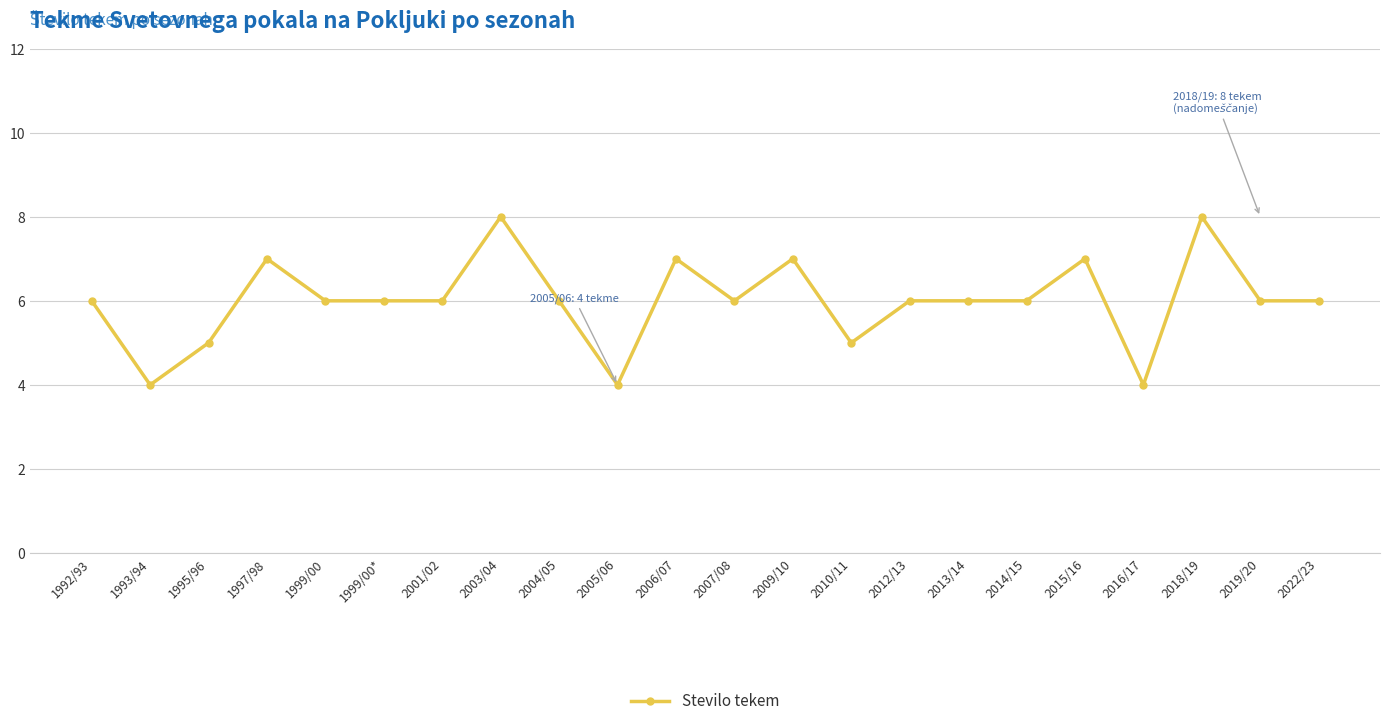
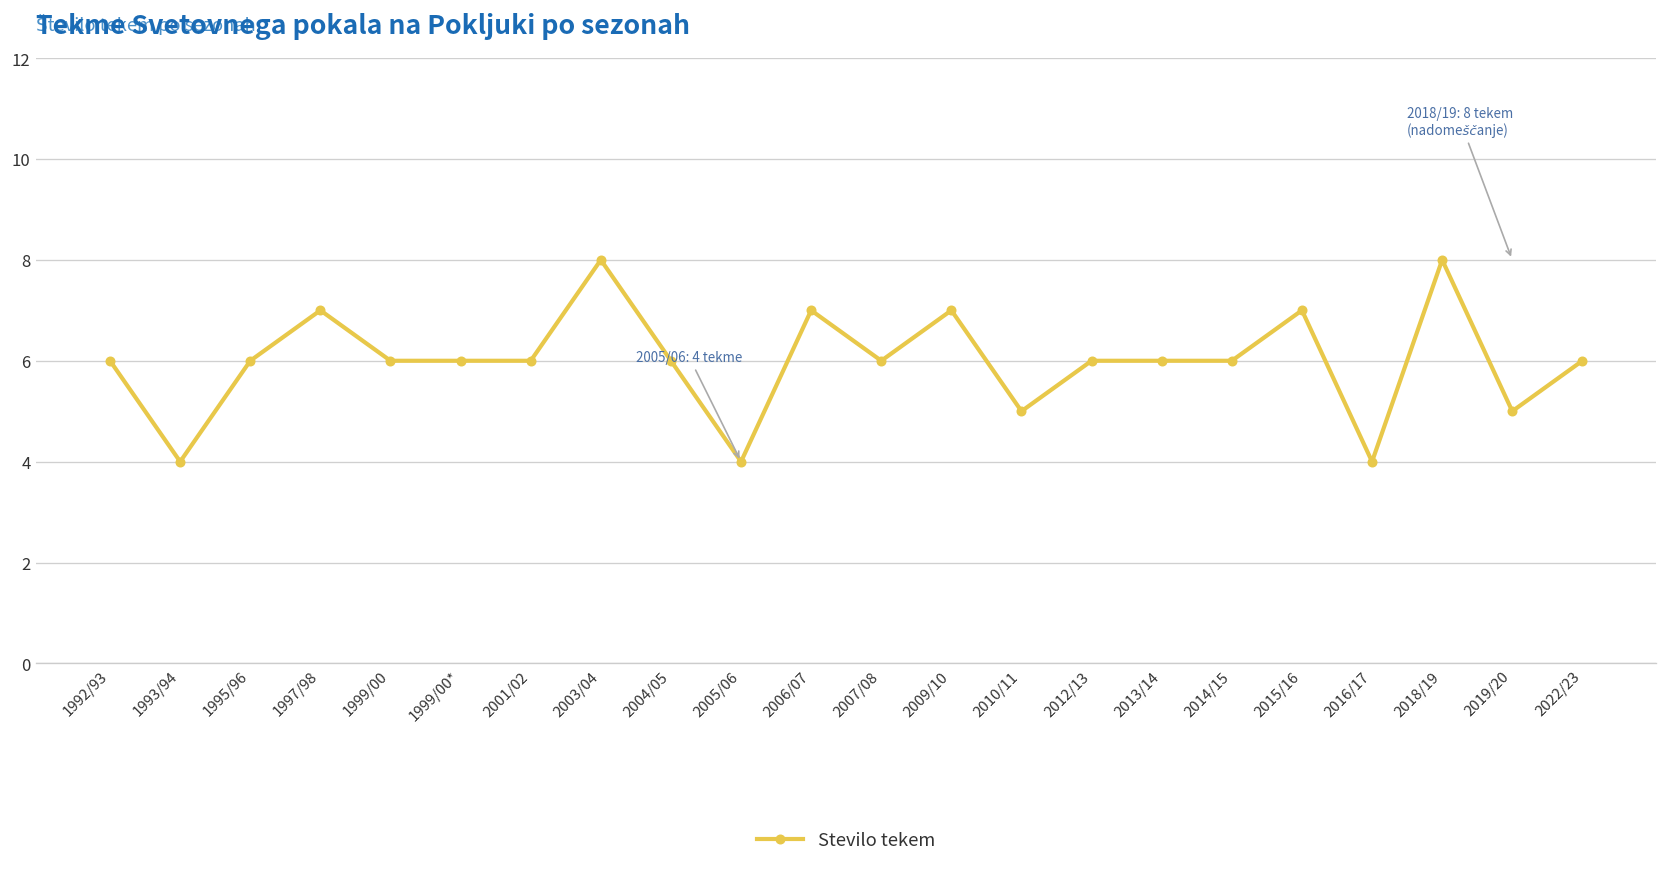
1995/96: 5 -> 6
2019/20: 6 -> 5
